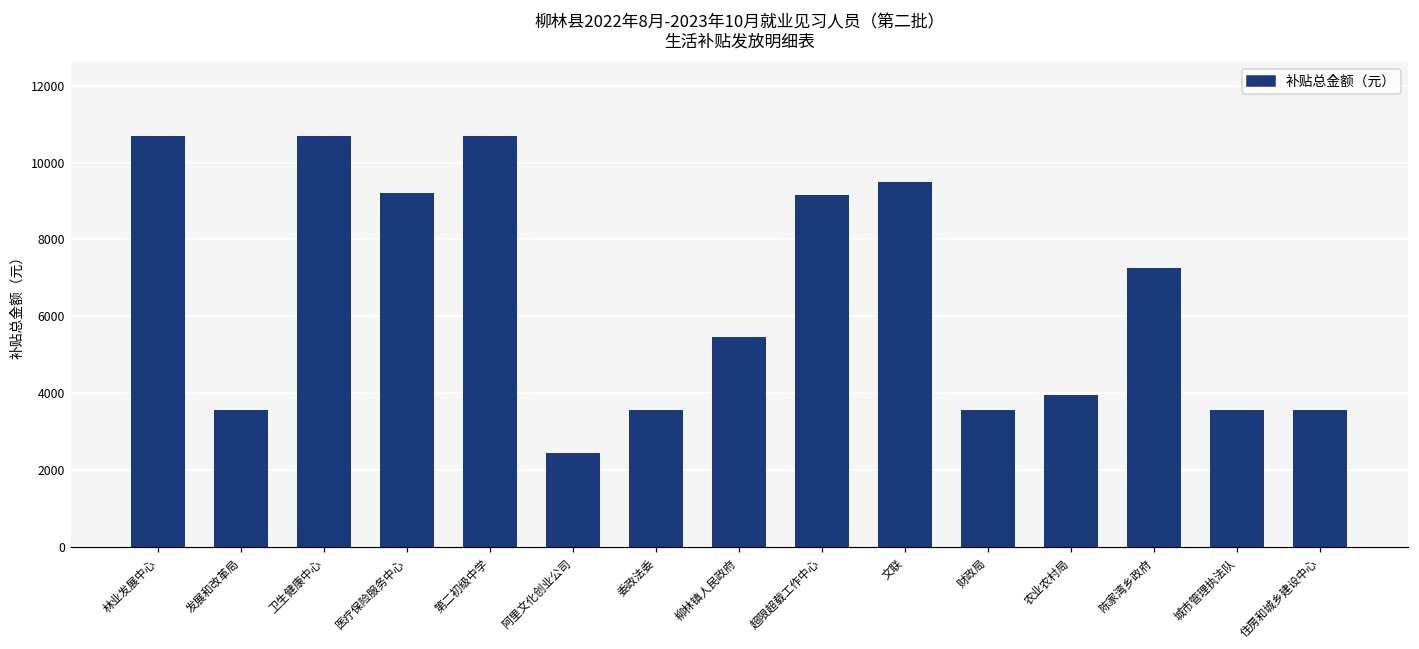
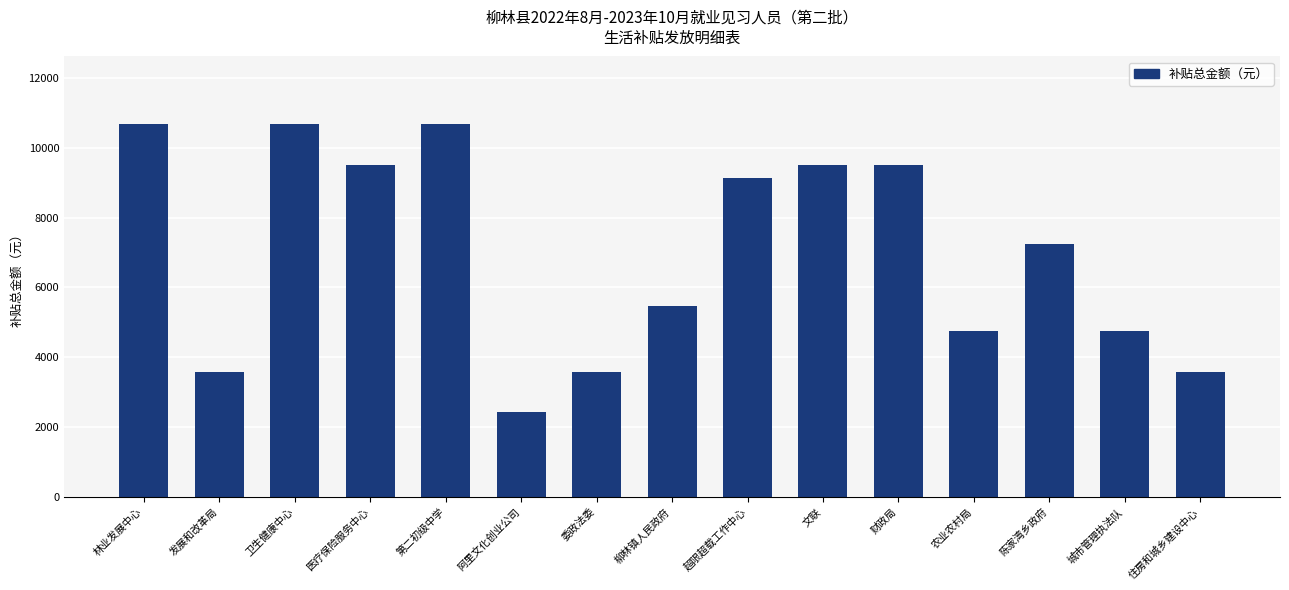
医疗保险服务中心: 9200 -> 9500
财政局: 3600 -> 9500
农业农村局: 4000 -> 4800
城市管理执法队: 3500 -> 4800
